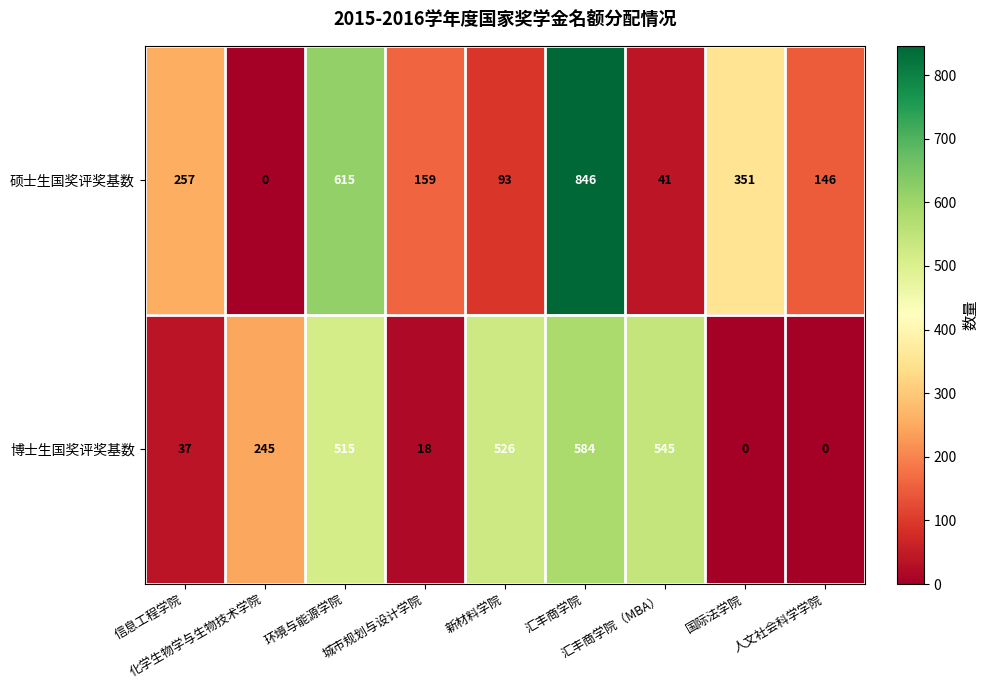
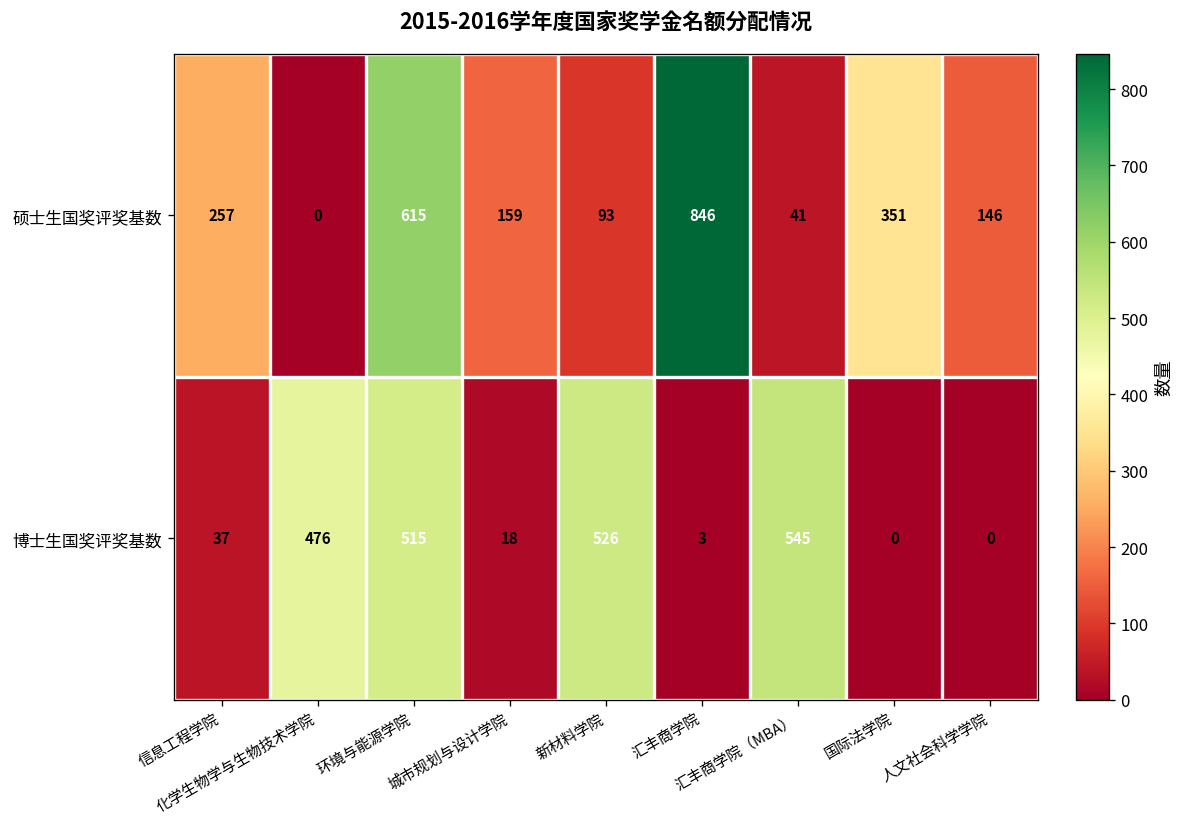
博士生国奖评奖基数, 化学生物学与生物技术学院: 245 -> 476
博士生国奖评奖基数, 汇丰商学院: 584 -> 3
